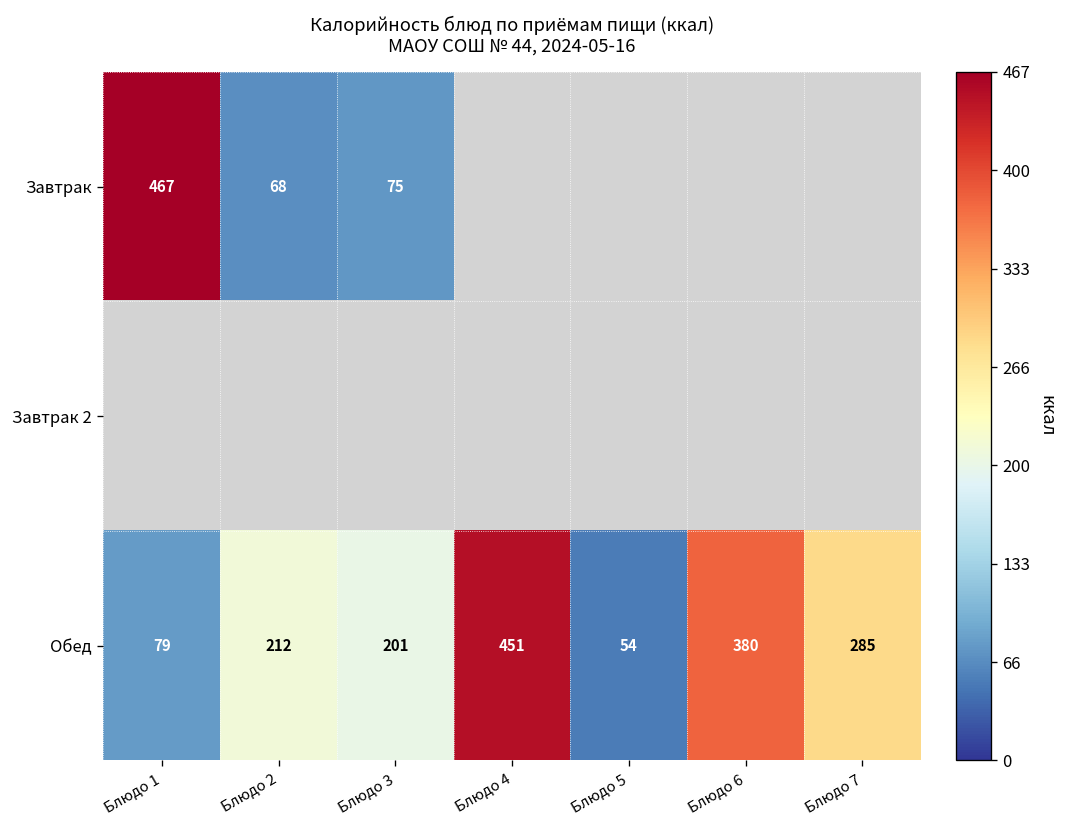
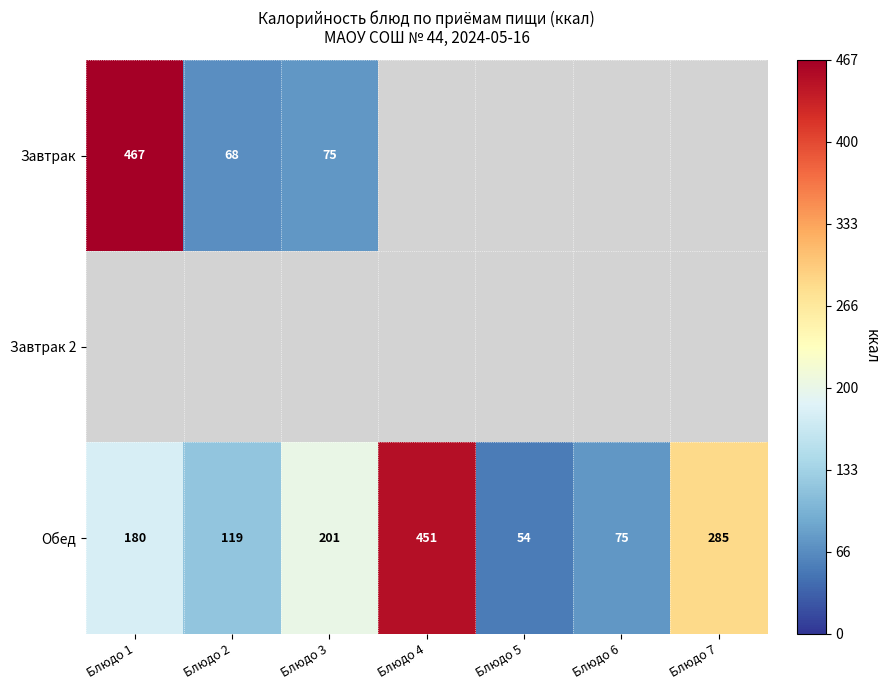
Обед, Блюдо 1: 79 -> 180
Обед, Блюдо 2: 212 -> 119
Обед, Блюдо 6: 380 -> 75
